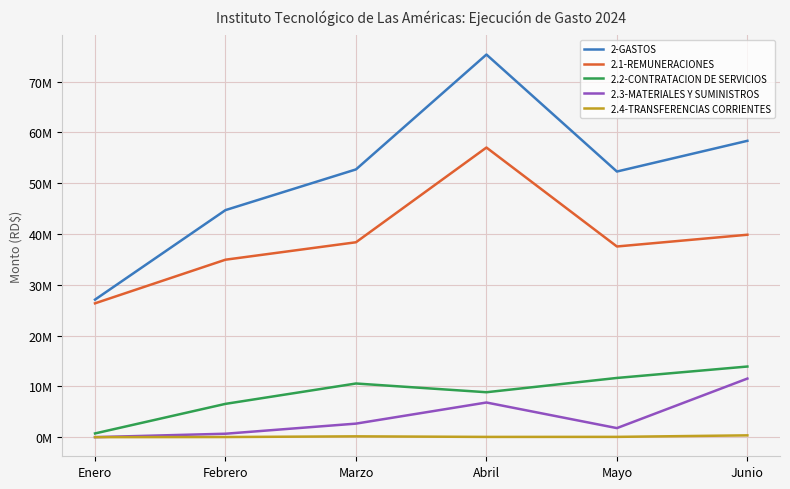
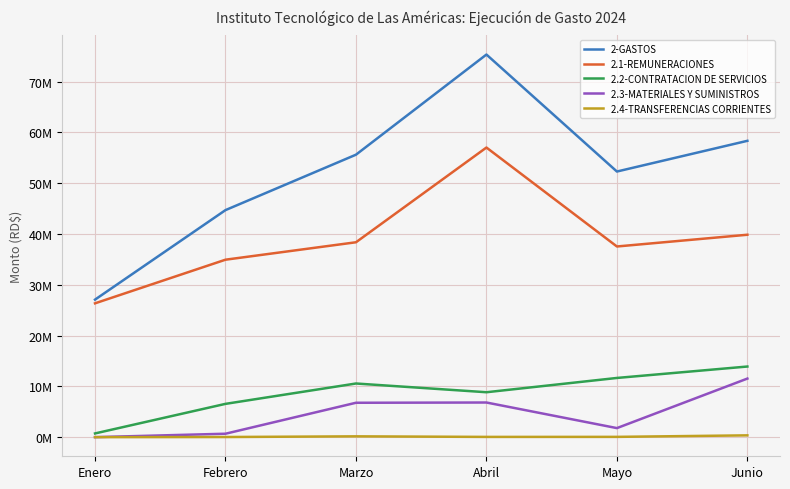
2-GASTOS, Marzo: 53000000 -> 56000000
2.3-MATERIALES Y SUMINISTROS, Marzo: 3000000 -> 7000000
